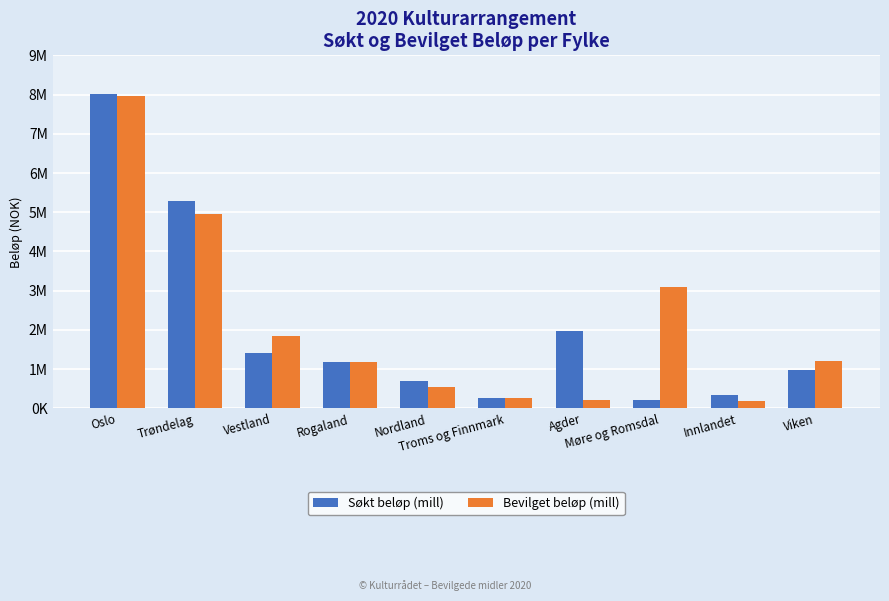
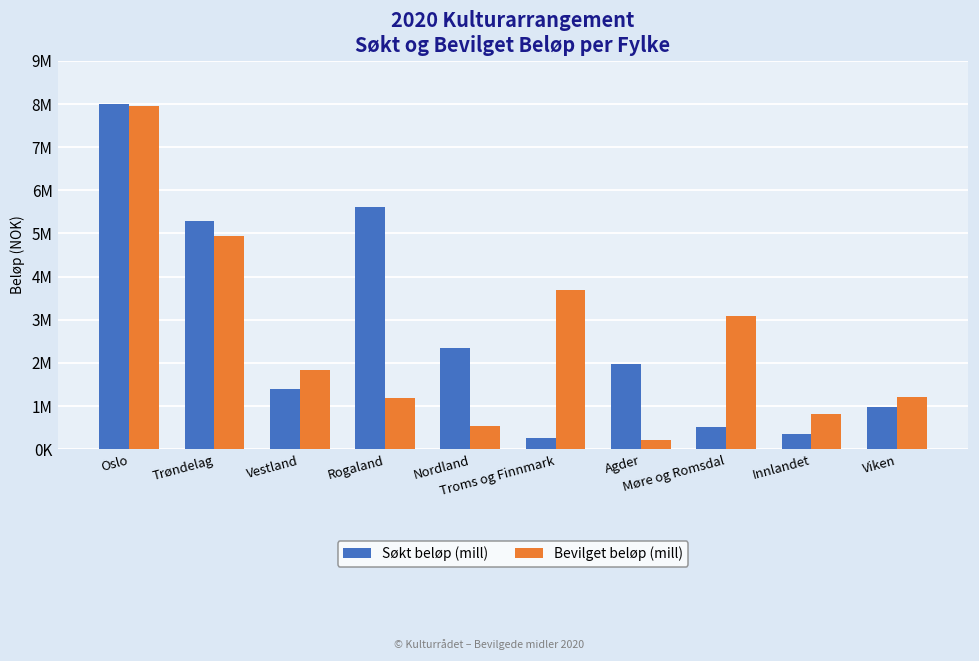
Søkt beløp (mill), Rogaland: 1200000 -> 5600000
Søkt beløp (mill), Nordland: 700000 -> 2300000
Bevilget beløp (mill), Troms og Finnmark: 300000 -> 3700000
Søkt beløp (mill), Møre og Romsdal: 200000 -> 500000
Bevilget beløp (mill), Innlandet: 200000 -> 800000
